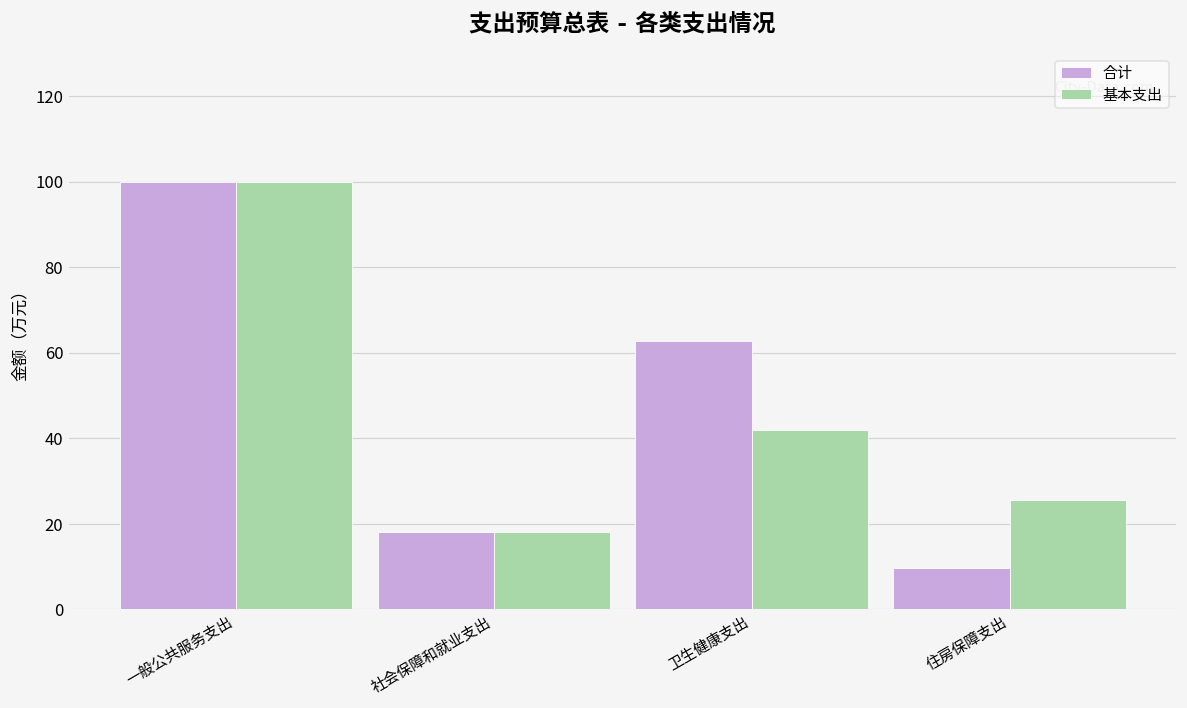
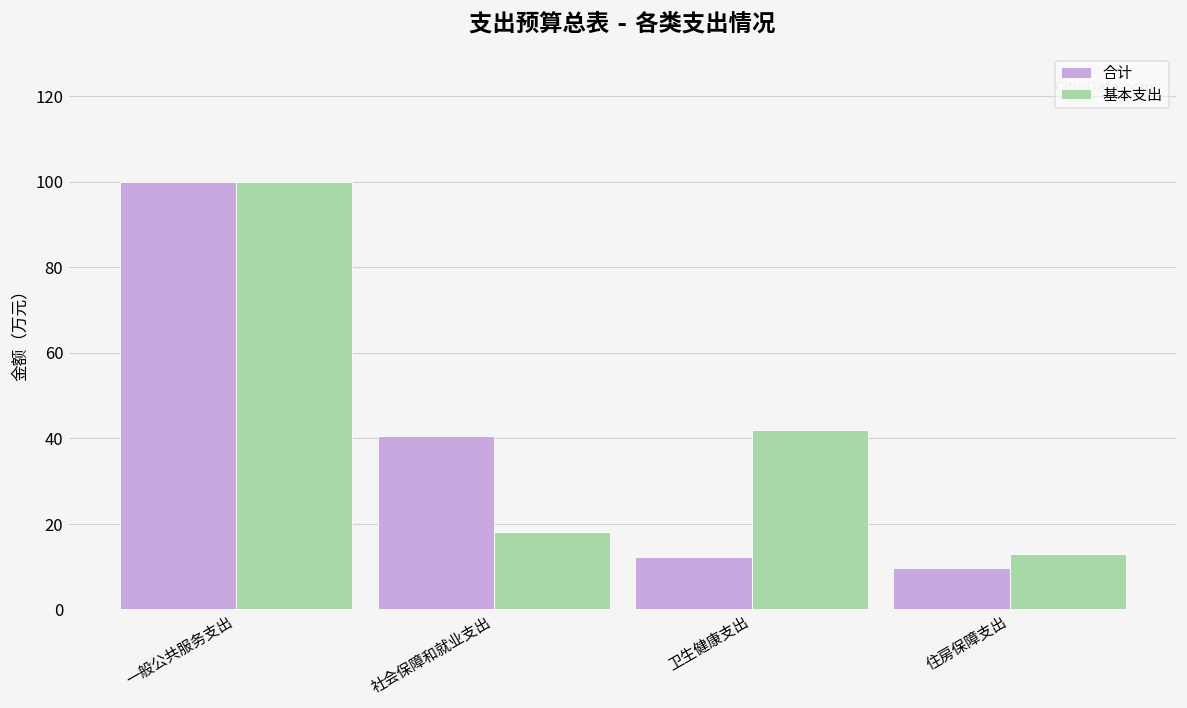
合计, 社会保障和就业支出: 18 -> 41
合计, 卫生健康支出: 63 -> 12
基本支出, 住房保障支出: 26 -> 13
